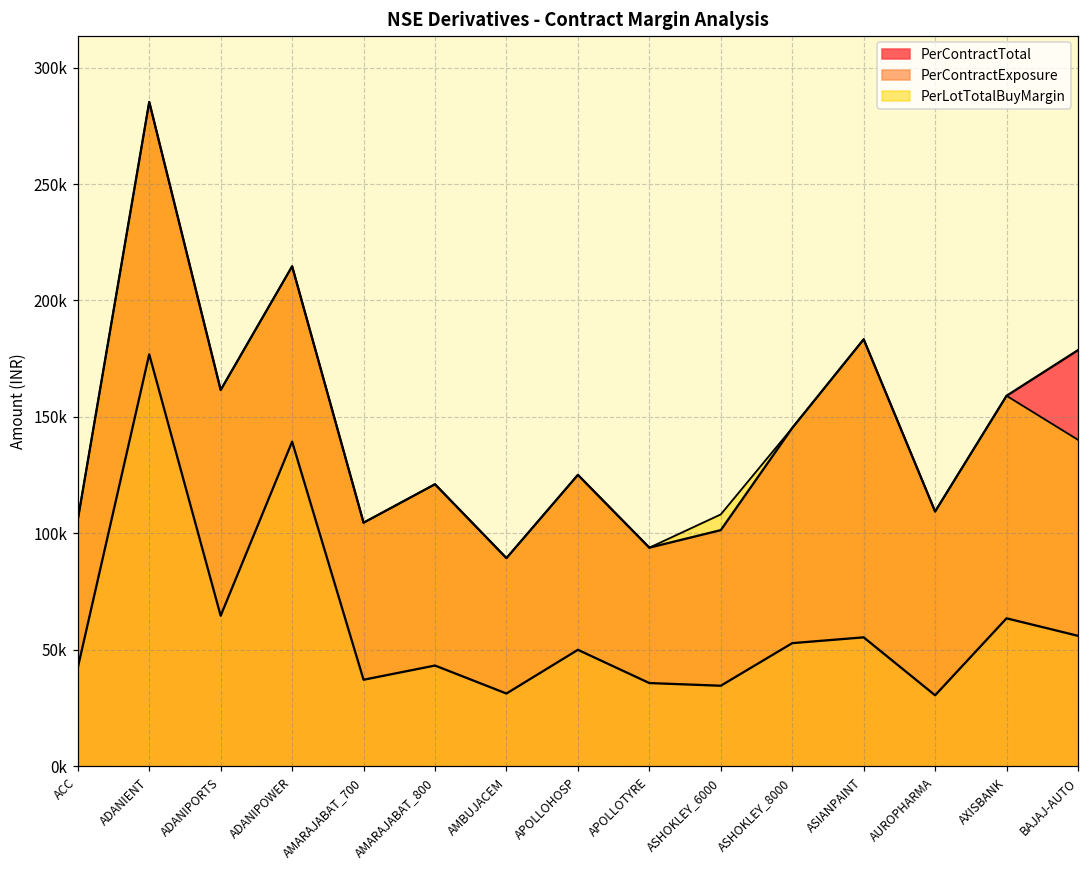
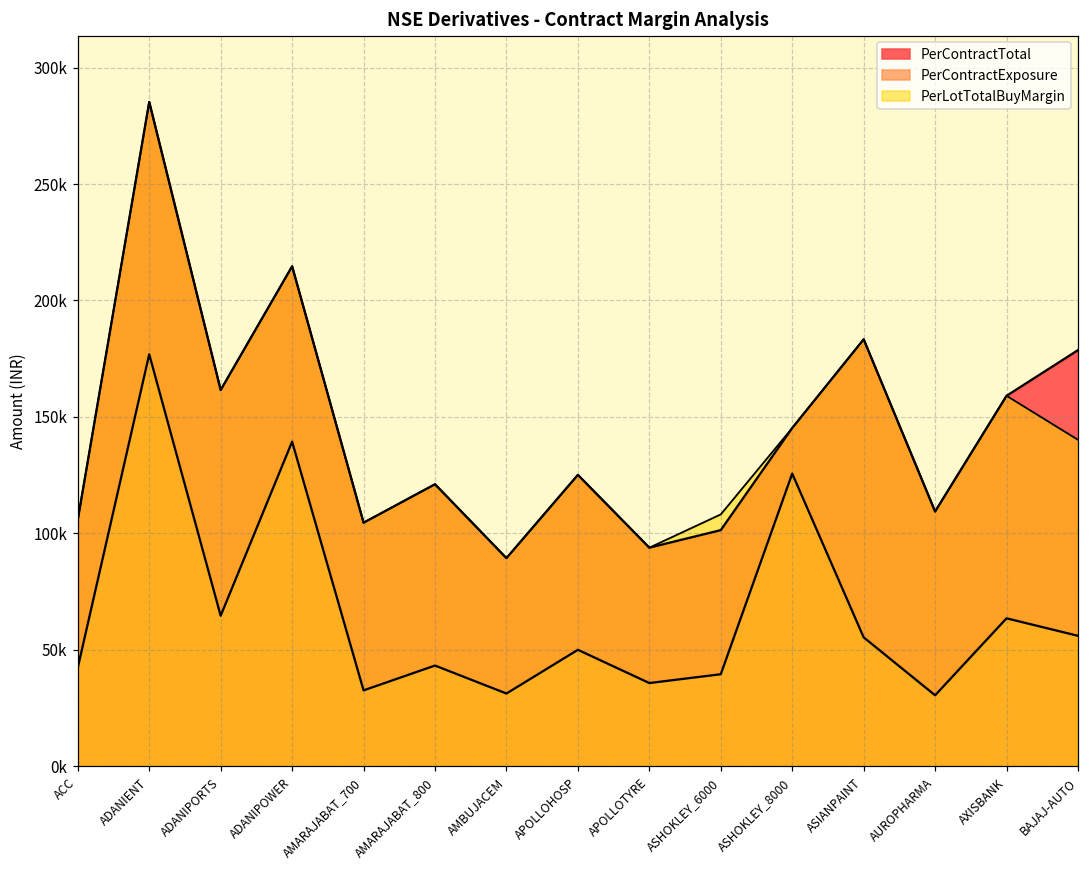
PerContractExposure, AMARAJABAT_700: 37000 -> 33000
PerContractExposure, ASHOKLEY_6000: 35000 -> 39000
PerContractExposure, ASHOKLEY_8000: 53000 -> 126000
